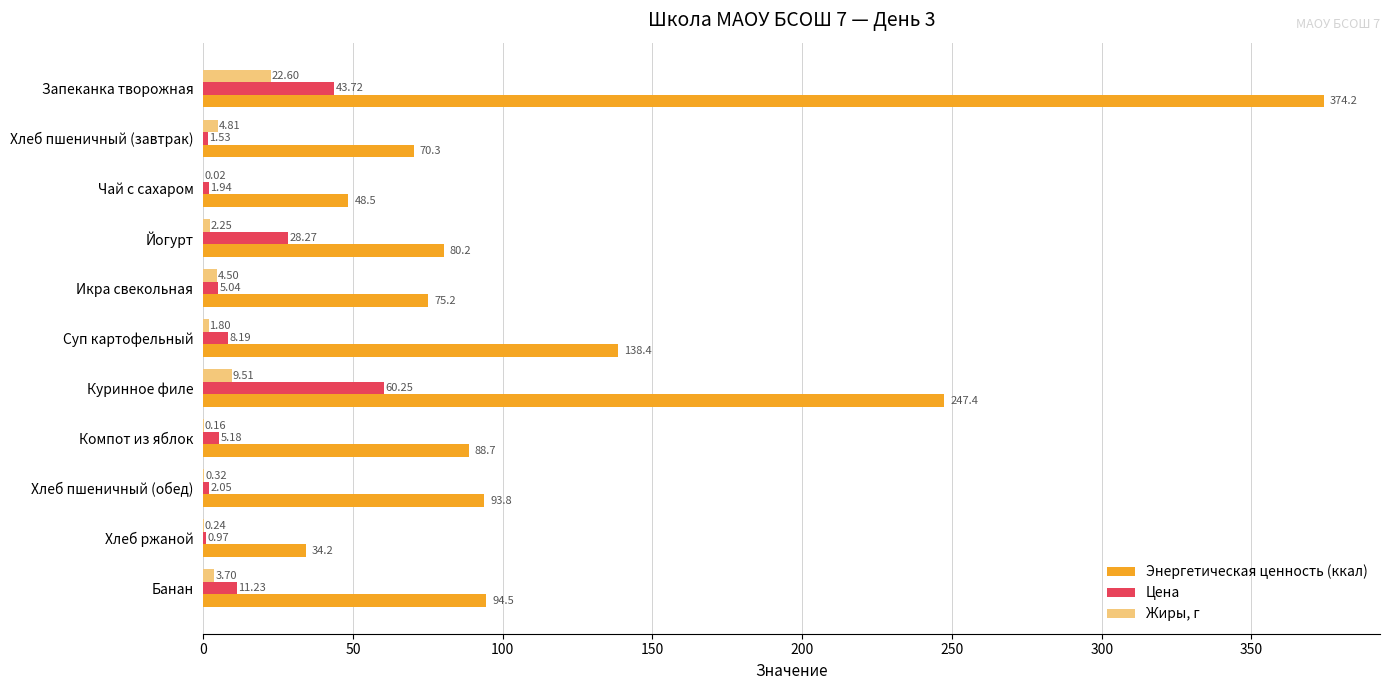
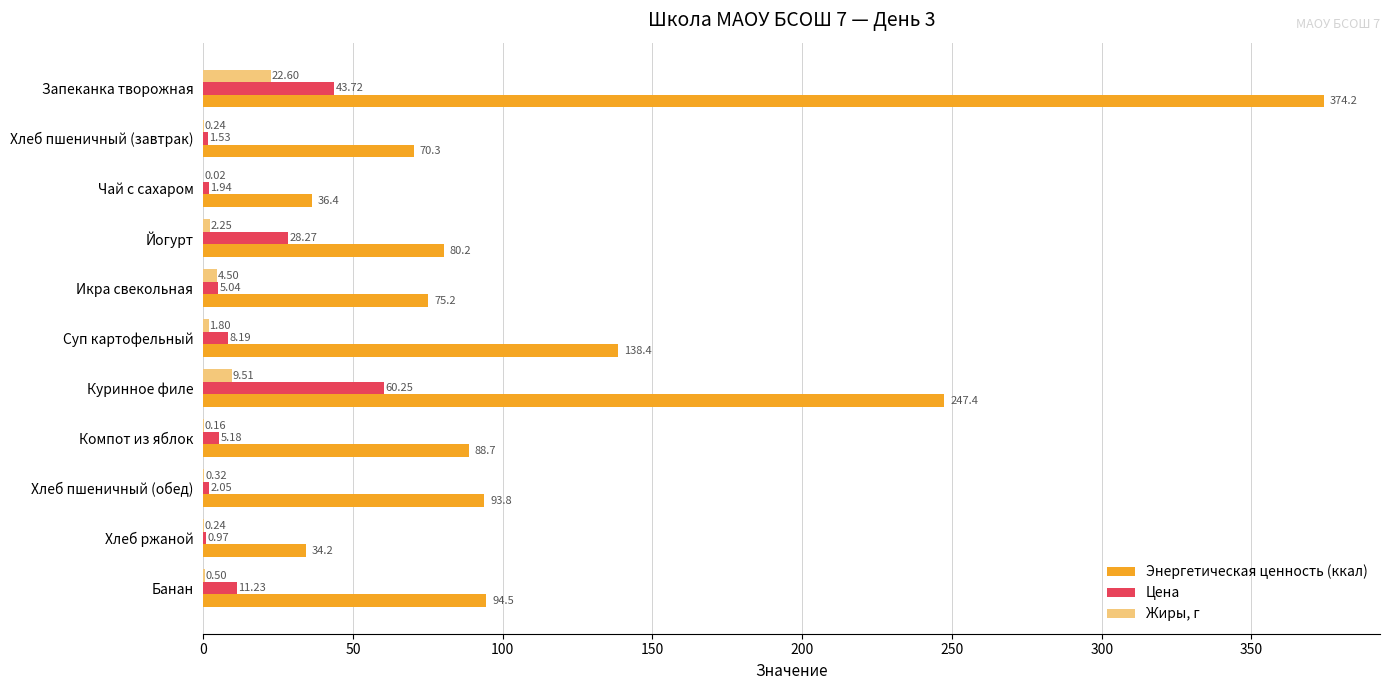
Жиры, г, Хлеб пшеничный (завтрак): 4.81 -> 0.24
Энергетическая ценность (ккал), Чай с сахаром: 48.5 -> 36.4
Жиры, г, Банан: 3.70 -> 0.50
